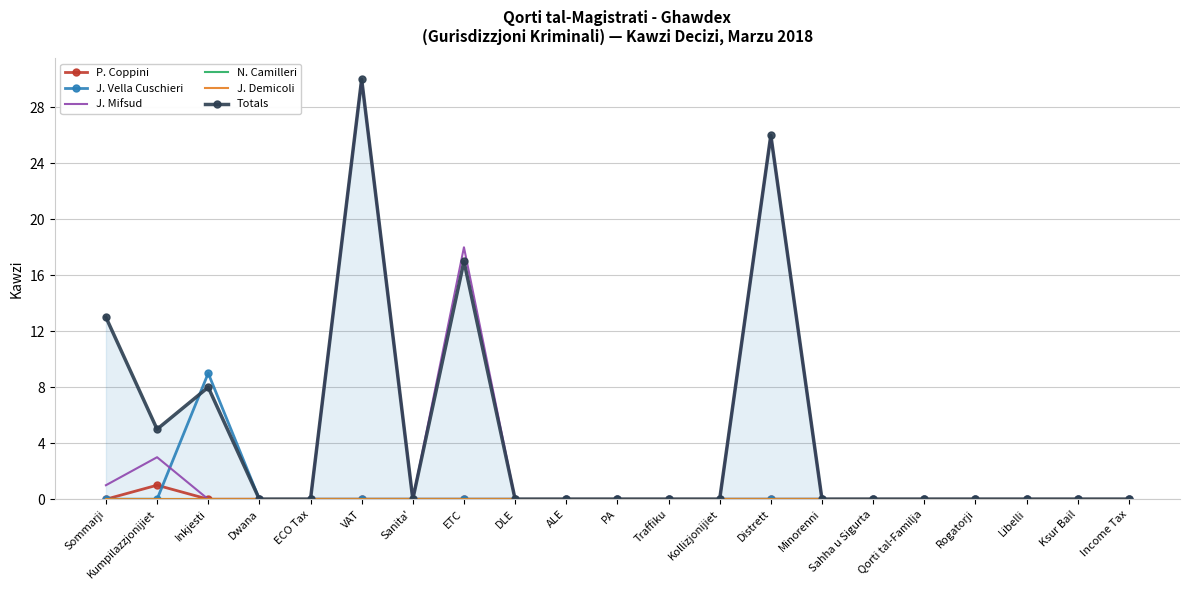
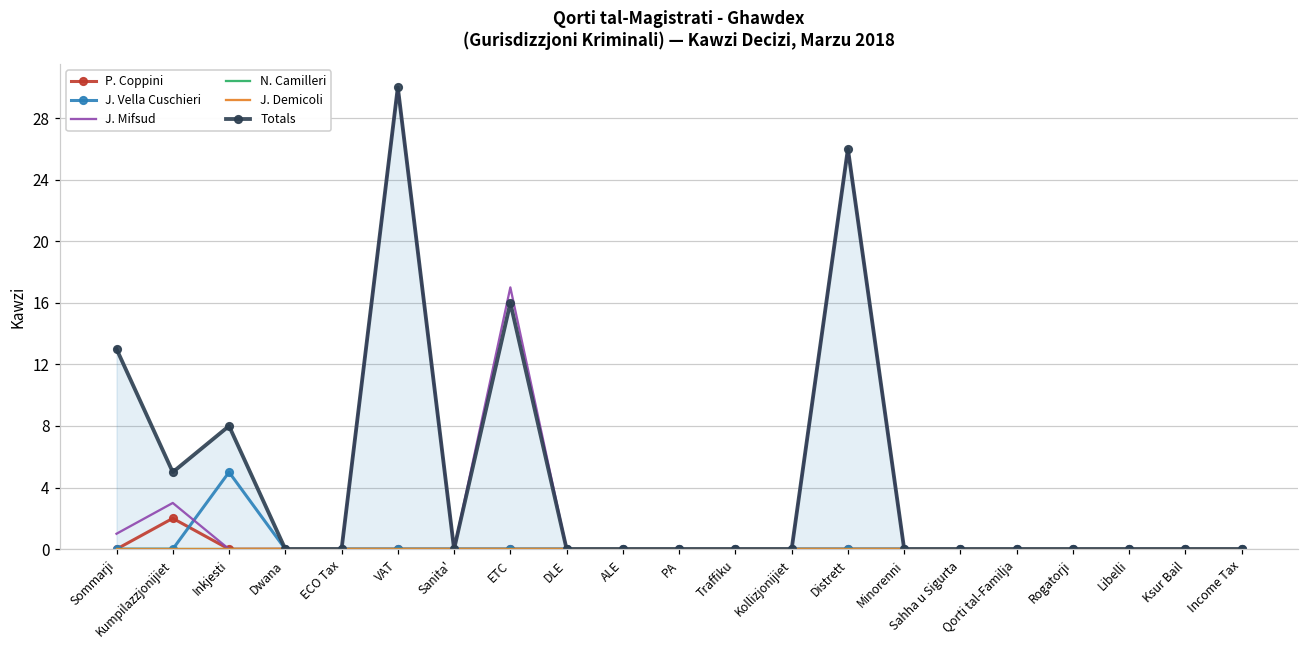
P. Coppini, Kumpilazzjonijiet: 1 -> 2
J. Vella Cuschieri, Inkjesti: 9 -> 5
J. Mifsud, ETC: 18 -> 17
Totals, ETC: 17 -> 16
